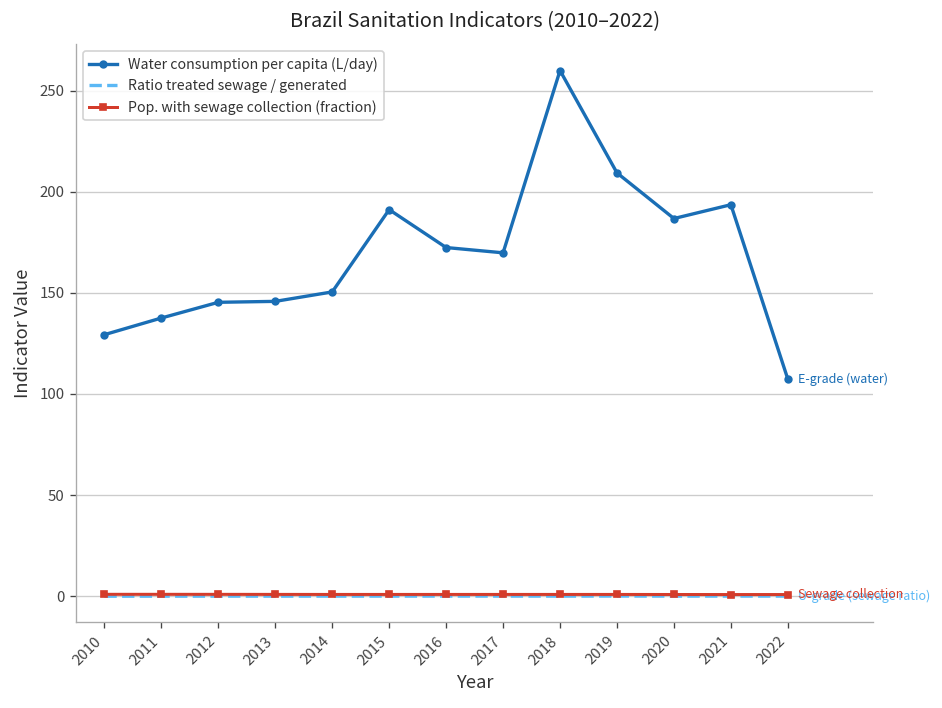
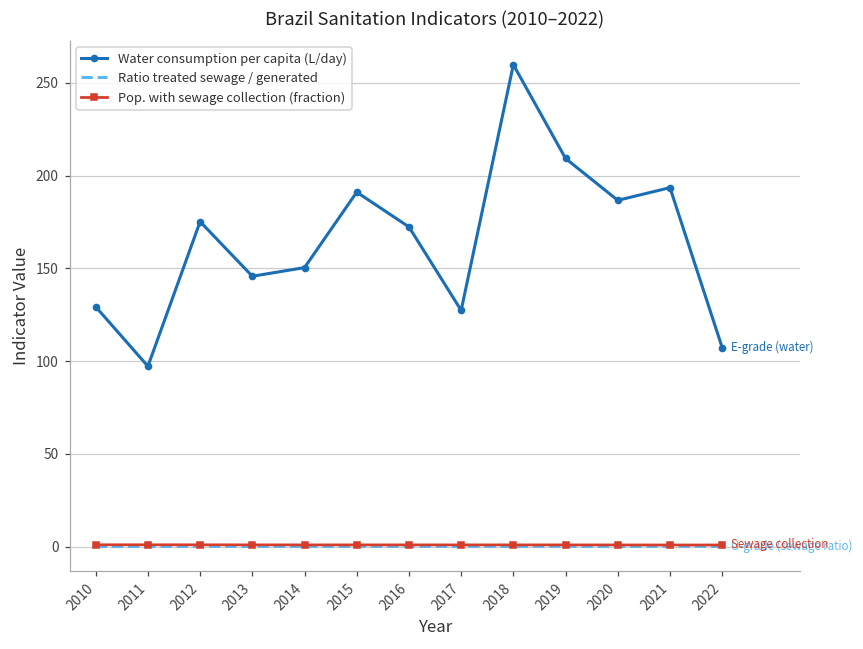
Water consumption per capita (L/day), 2011: 138 -> 97
Water consumption per capita (L/day), 2012: 145 -> 175
Water consumption per capita (L/day), 2017: 170 -> 127
